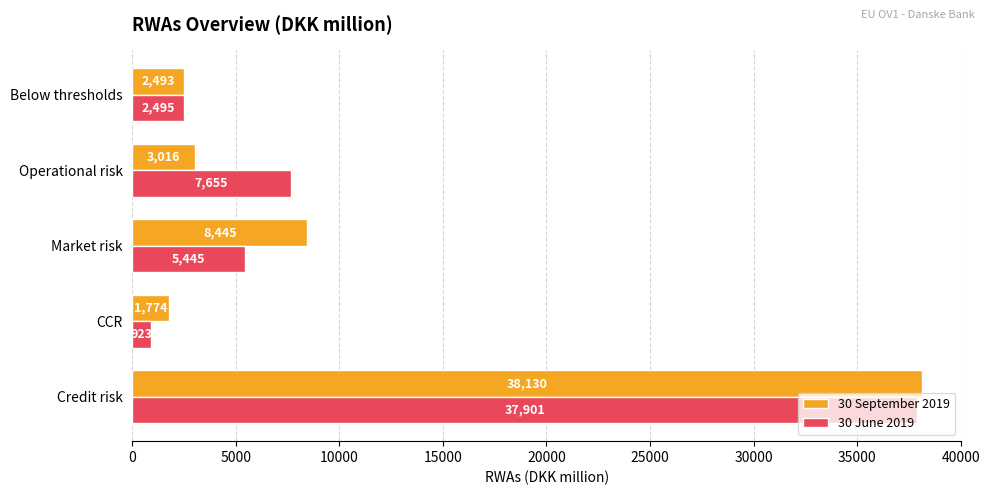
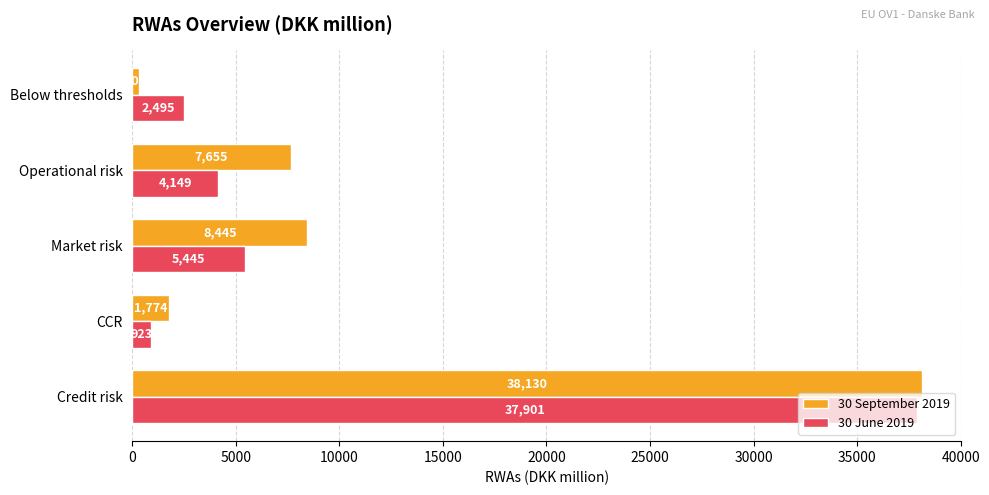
30 September 2019, Below thresholds: 2500 -> 300
30 September 2019, Operational risk: 3,016 -> 7,655
30 June 2019, Operational risk: 7,655 -> 4,149
